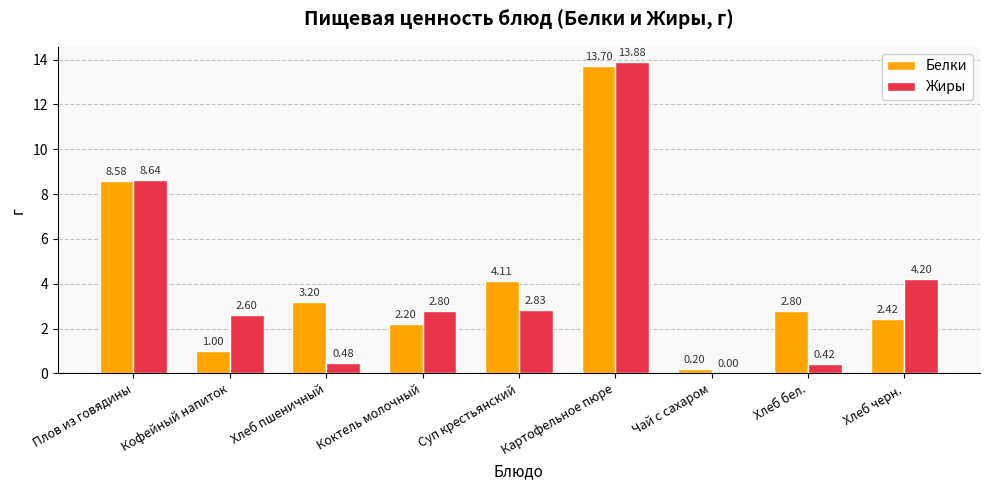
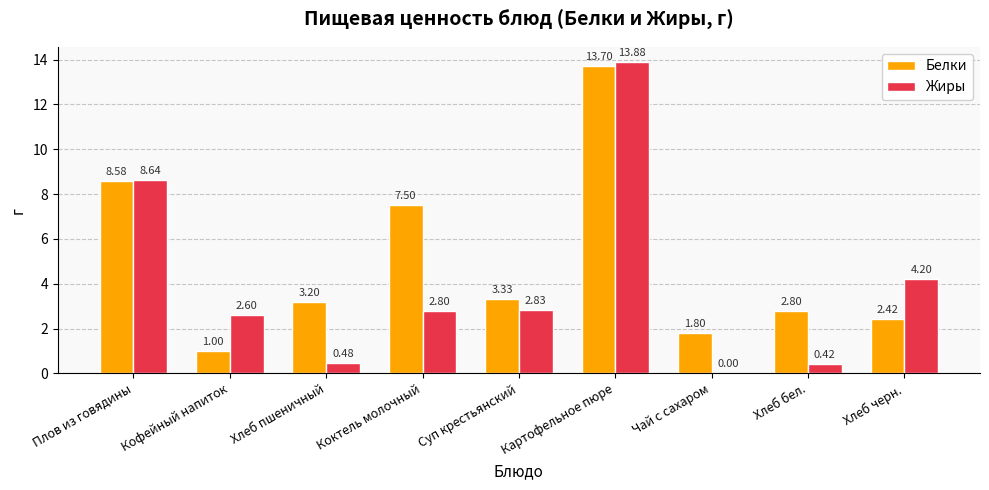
Белки, Коктель молочный: 2.20 -> 7.50
Белки, Суп крестьянский: 4.11 -> 3.33
Белки, Чай с сахаром: 0.20 -> 1.80
